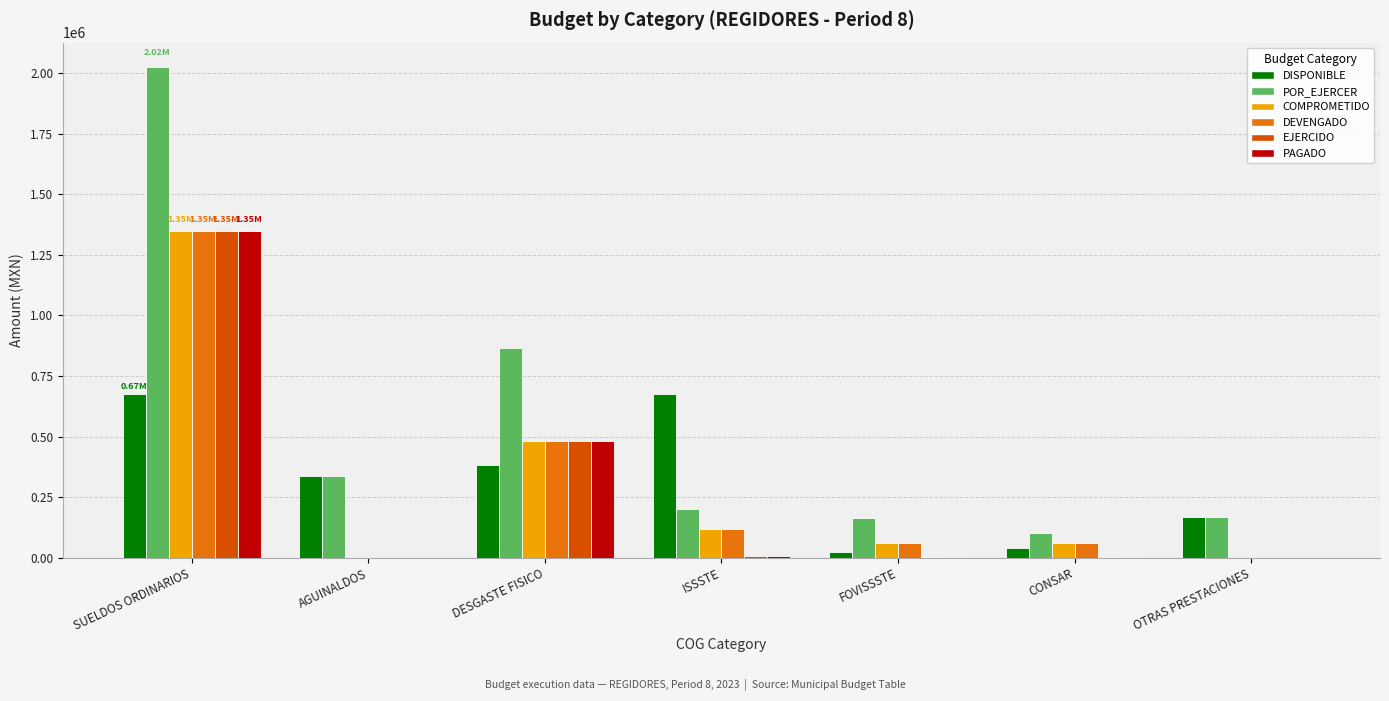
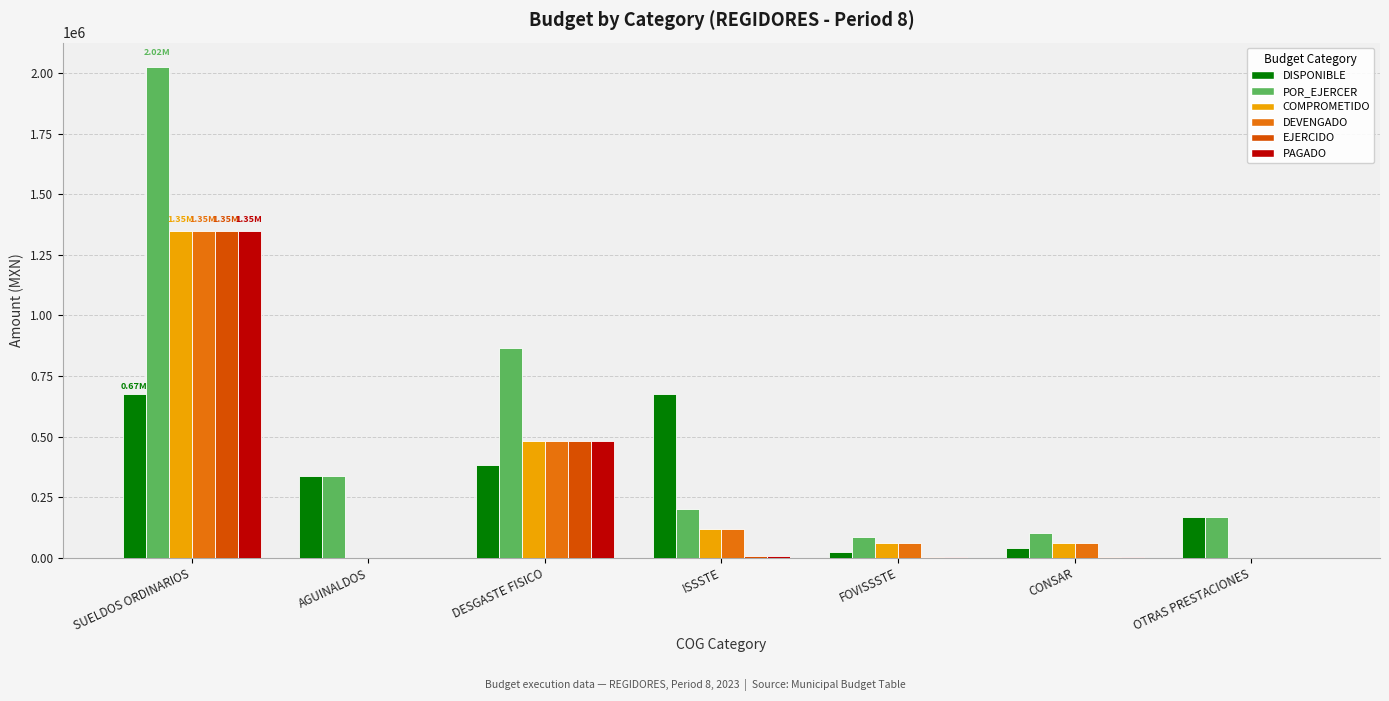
POR_EJERCER, FOVISSSTE: 160000 -> 80000
